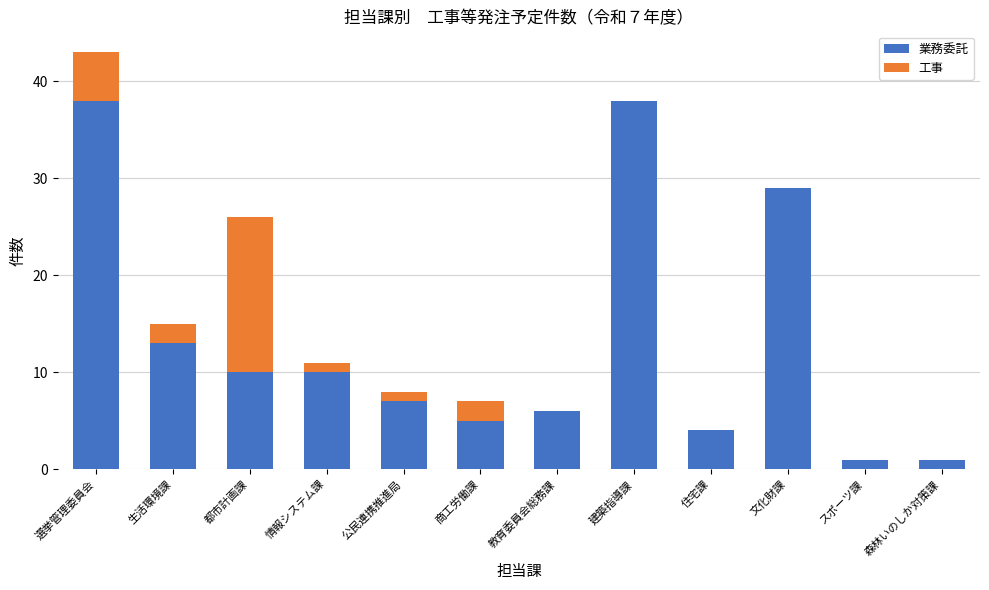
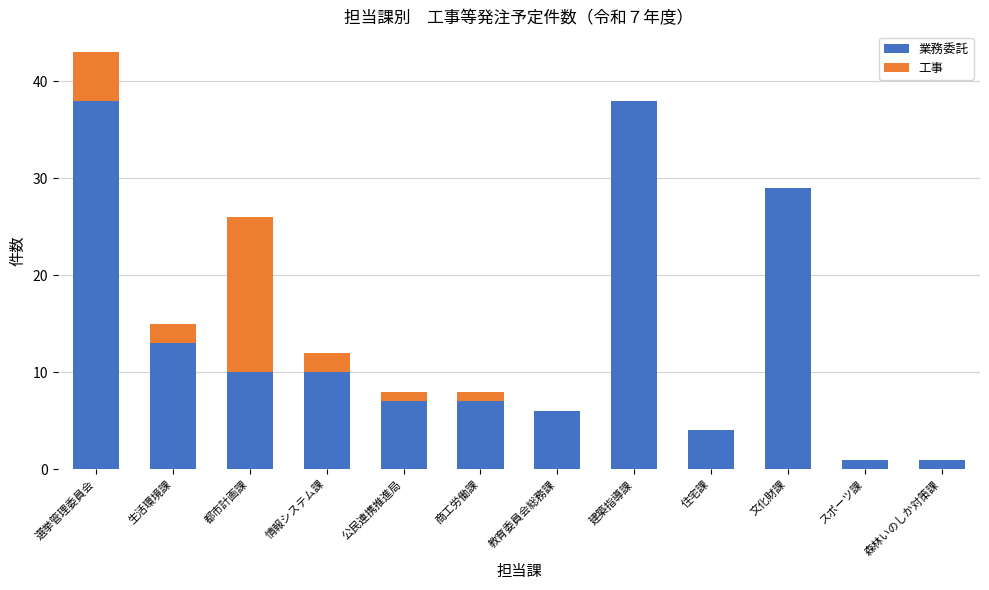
工事, 情報システム課: 1 -> 2
業務委託, 商工労働課: 5 -> 7
工事, 商工労働課: 2 -> 1
